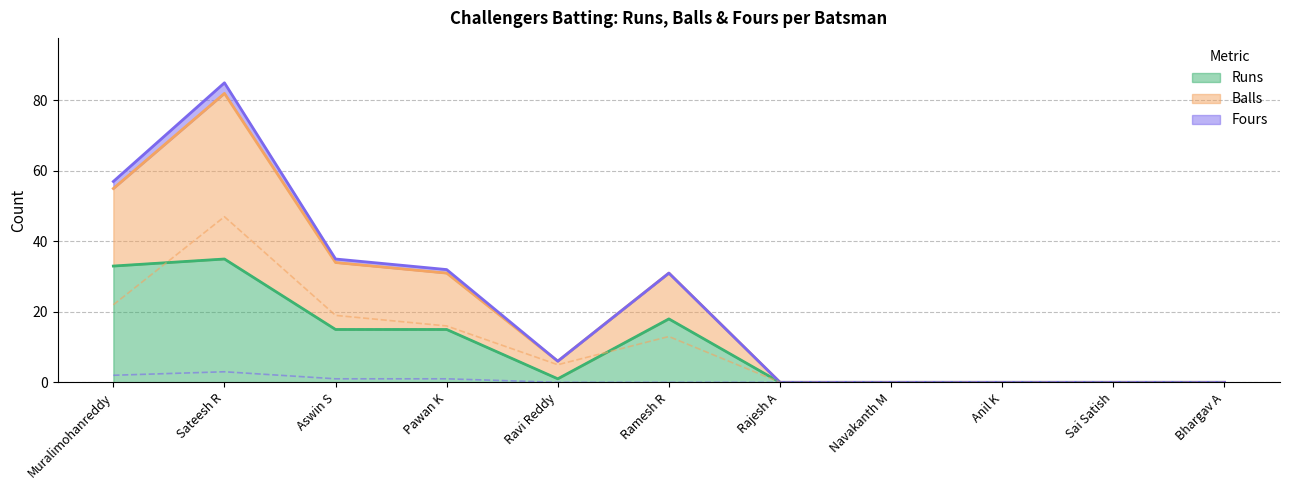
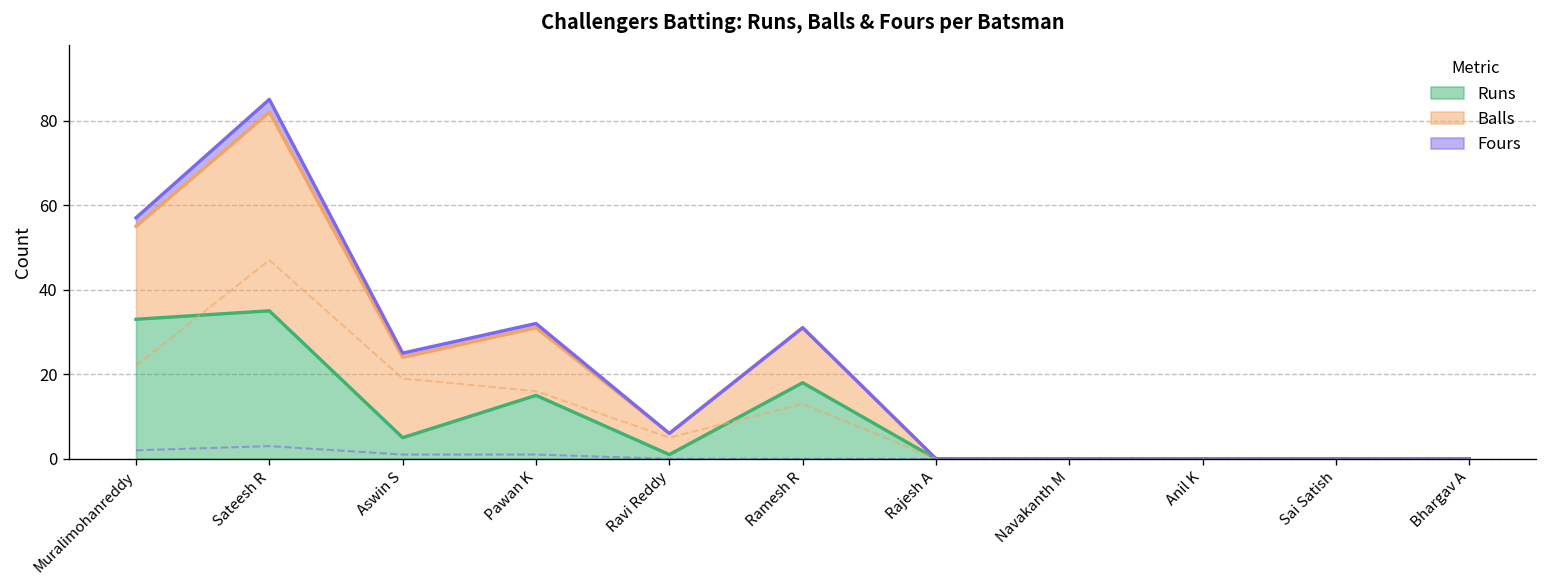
Runs, Aswin S: 15 -> 5
